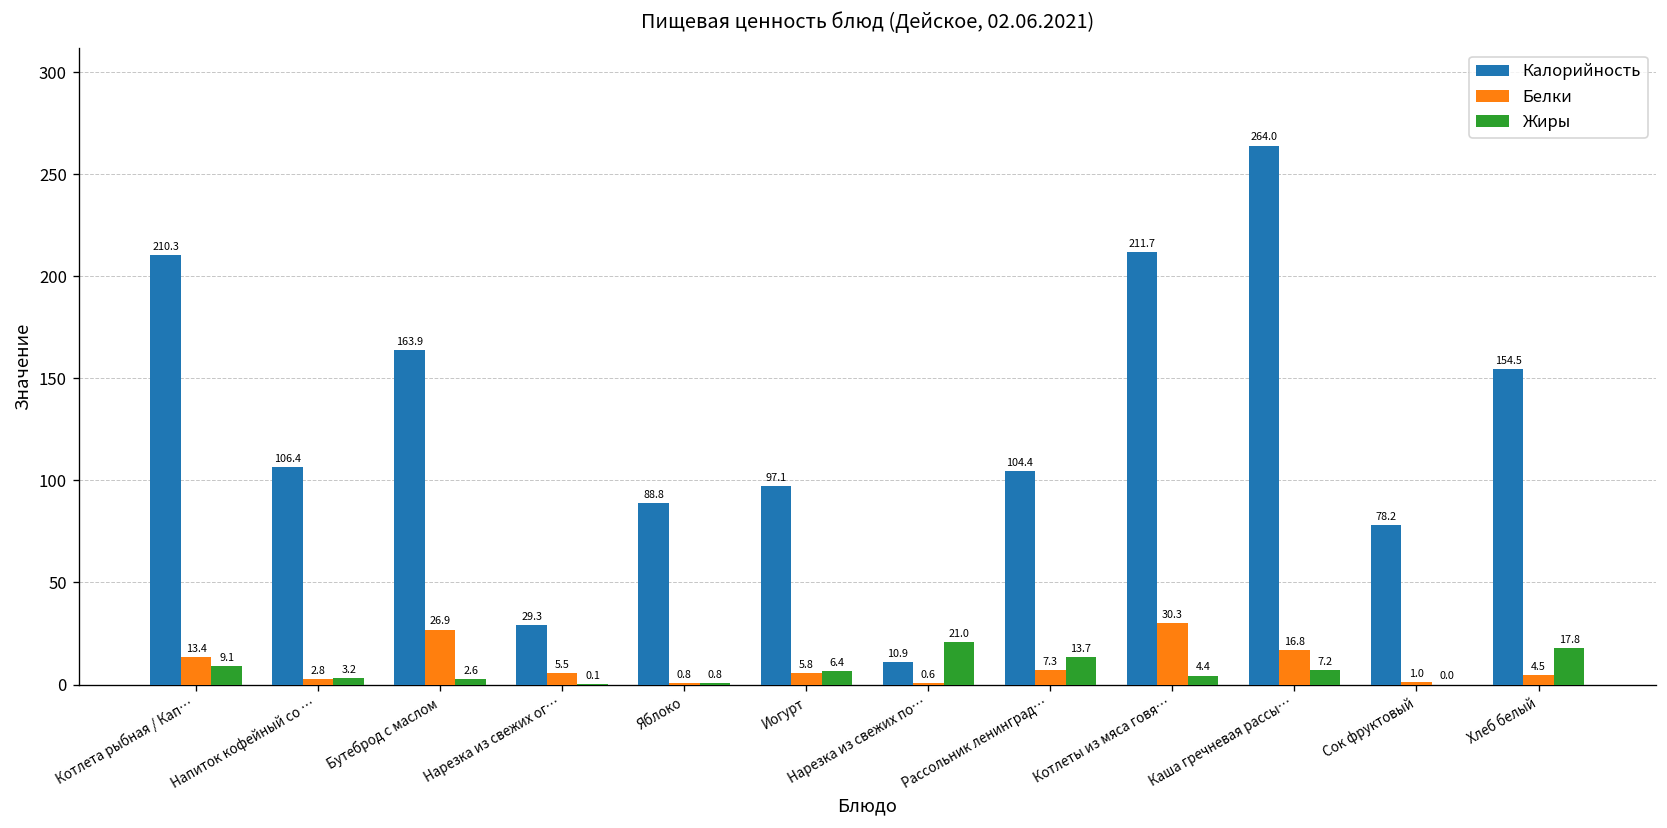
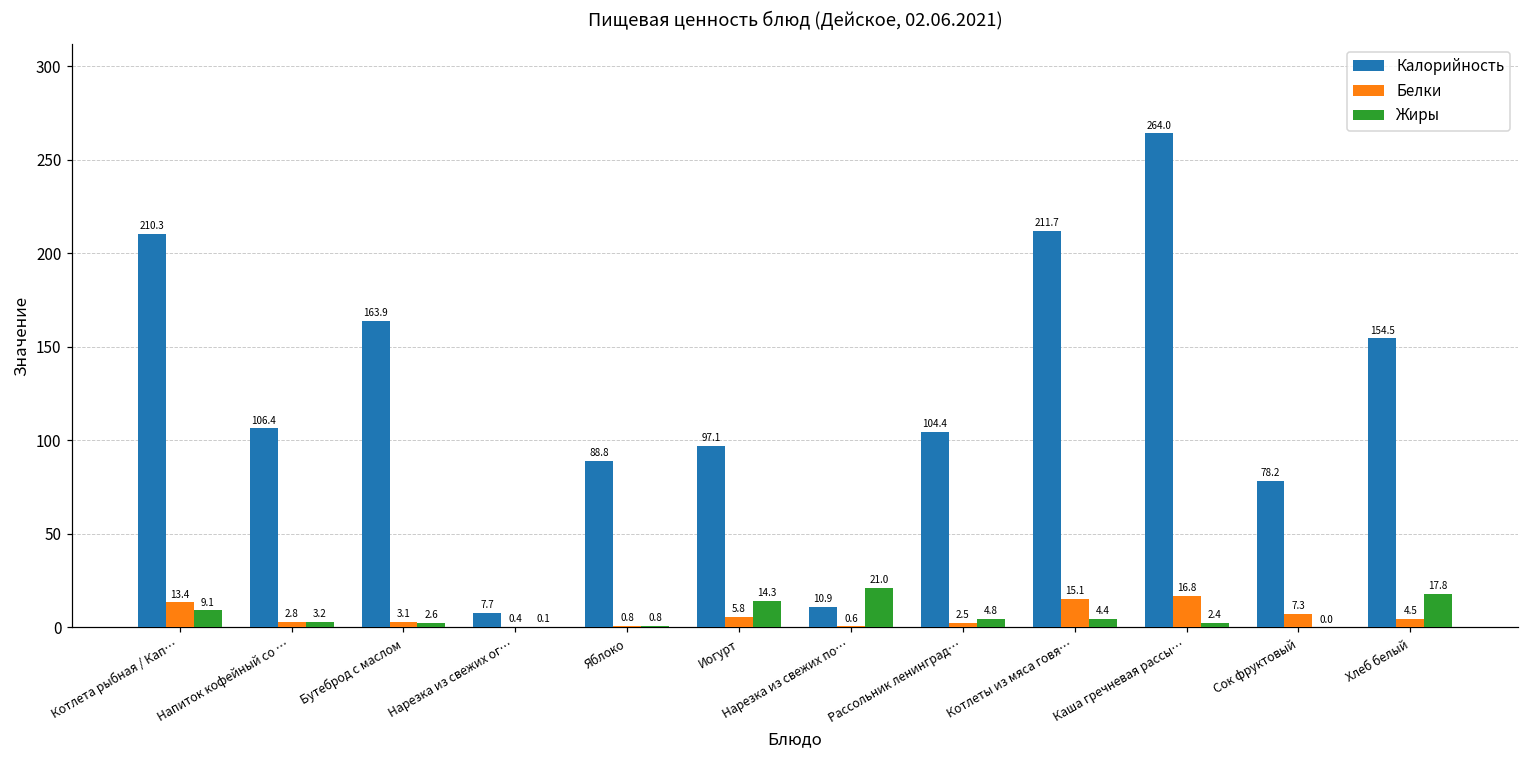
Белки, Бутеброд с маслом: 26.9 -> 3.1
Калорийность, Нарезка из свежих ог…: 29.3 -> 7.7
Белки, Нарезка из свежих ог…: 5.5 -> 0.4
Жиры, Иогурт: 6.4 -> 14.3
Белки, Рассольник ленинград…: 7.3 -> 2.5
Жиры, Рассольник ленинград…: 13.7 -> 4.8
Белки, Котлеты из мяса говя…: 30.3 -> 15.1
Жиры, Каша гречневая рассы…: 7.2 -> 2.4
Белки, Сок фруктовый: 1.0 -> 7.3
